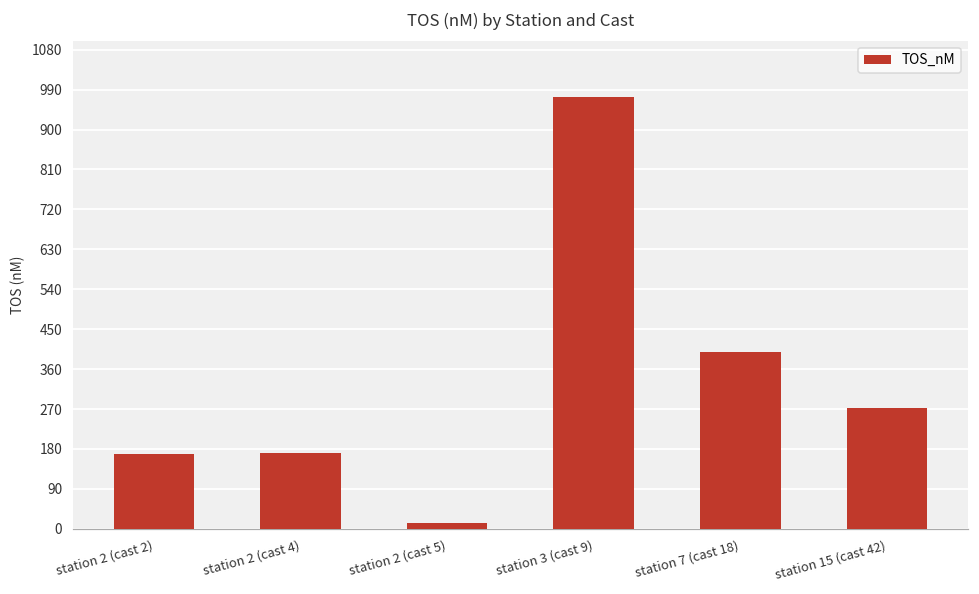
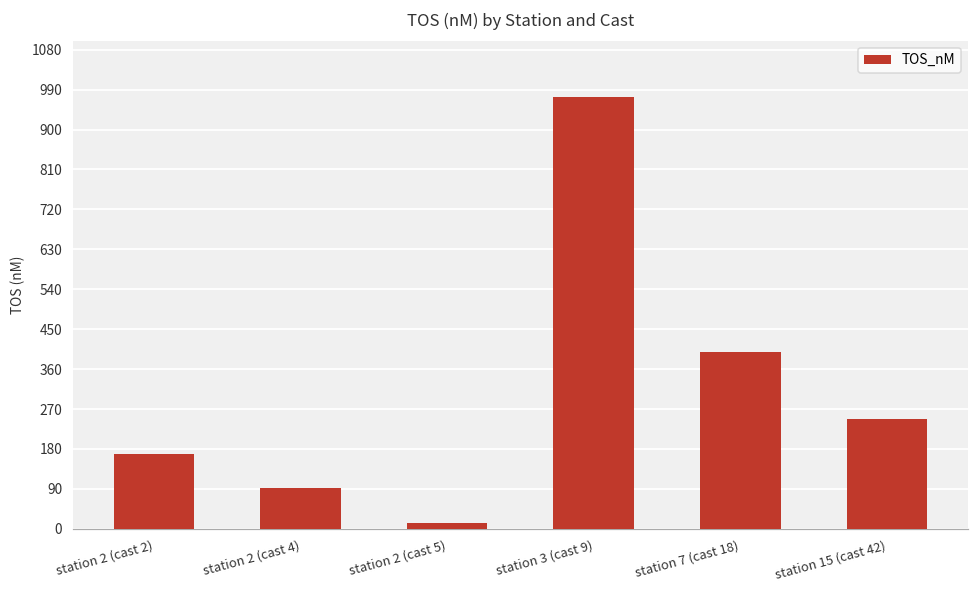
station 2 (cast 4): 170 -> 90
station 15 (cast 42): 270 -> 250
